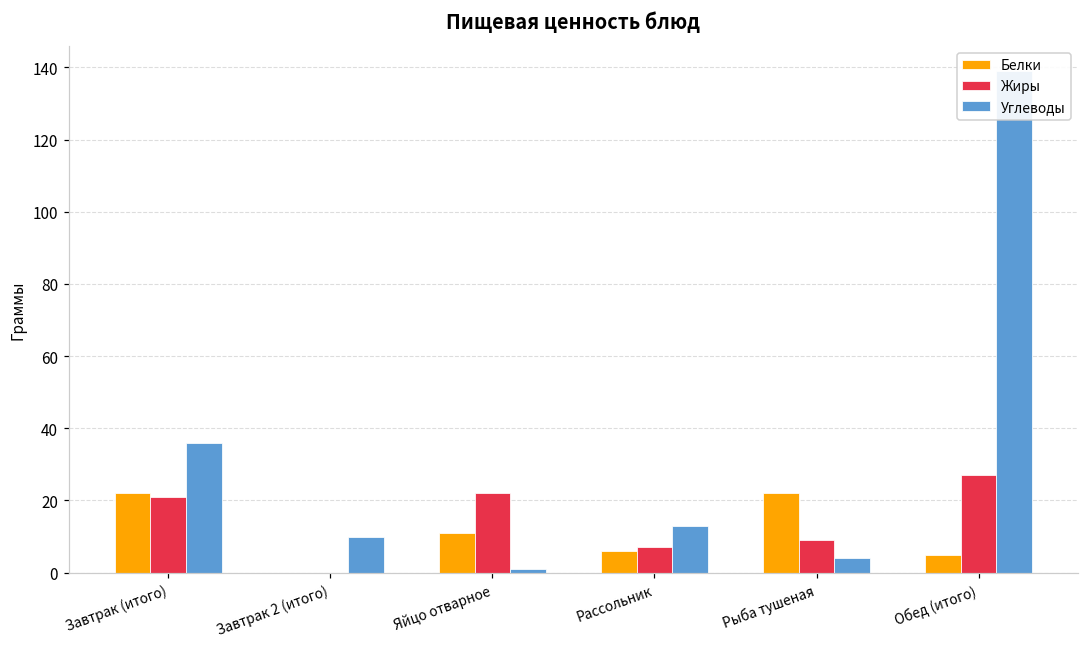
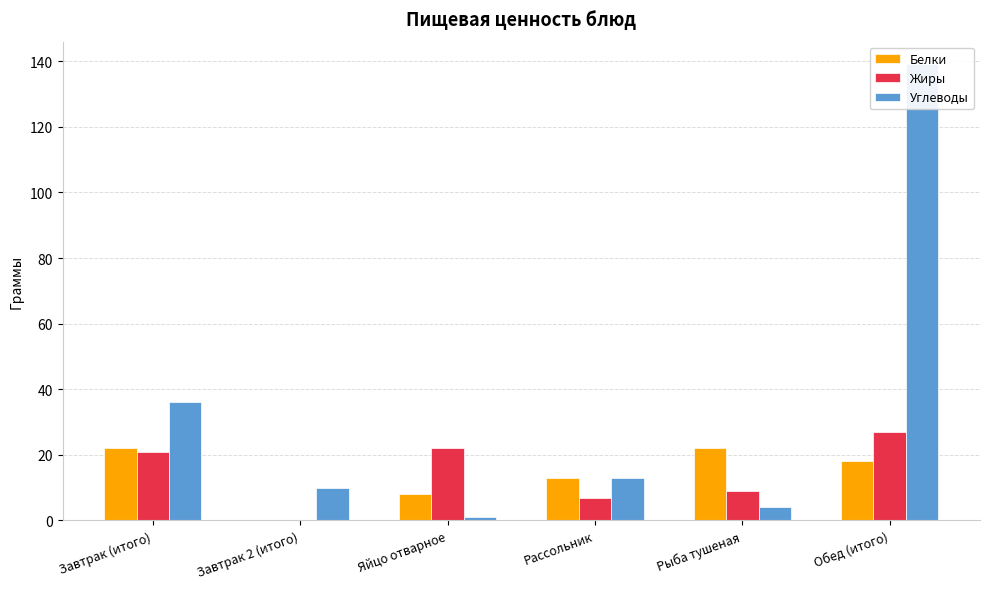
Белки, Яйцо отварное: 11 -> 8
Белки, Рассольник: 6 -> 13
Белки, Обед (итого): 5 -> 18
